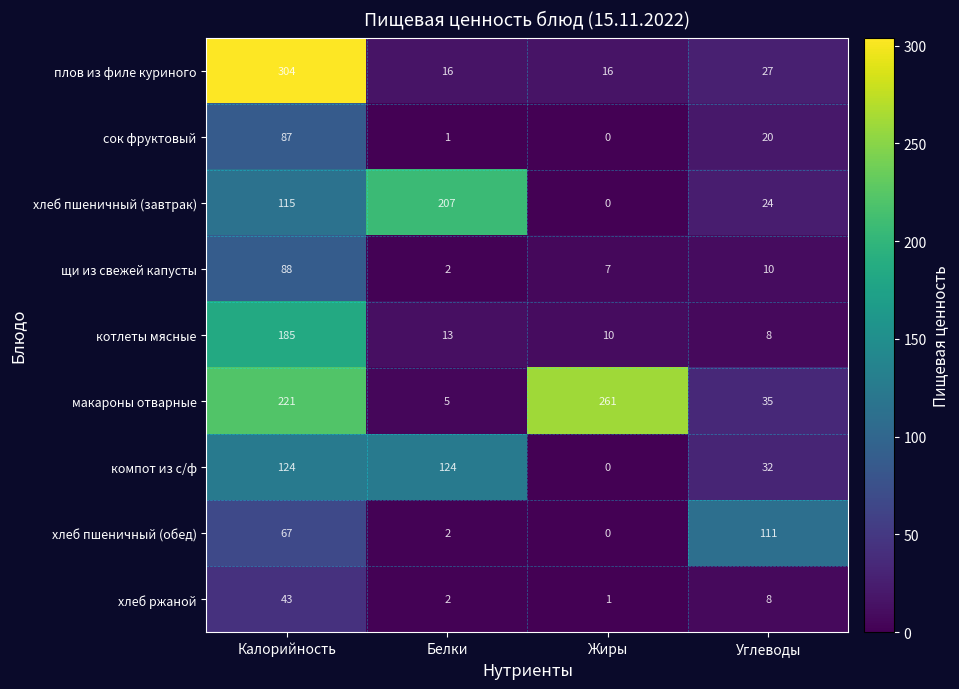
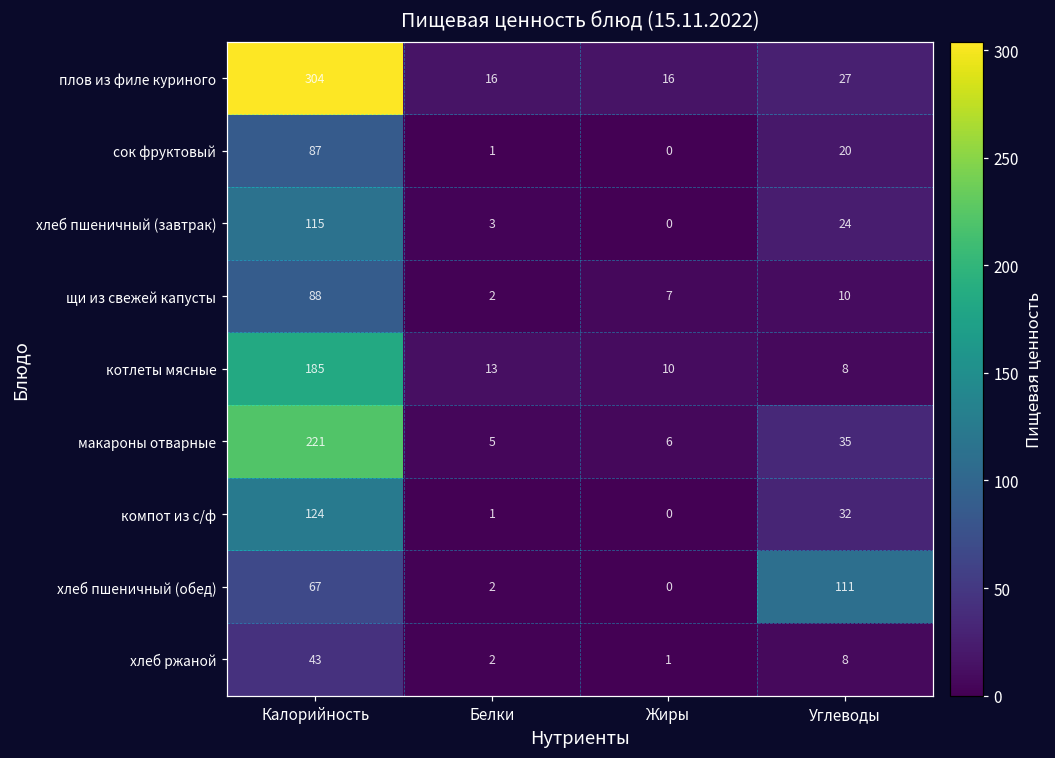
хлеб пшеничный (завтрак), Белки: 207 -> 3
макароны отварные, Жиры: 261 -> 6
компот из с/ф, Белки: 124 -> 1
